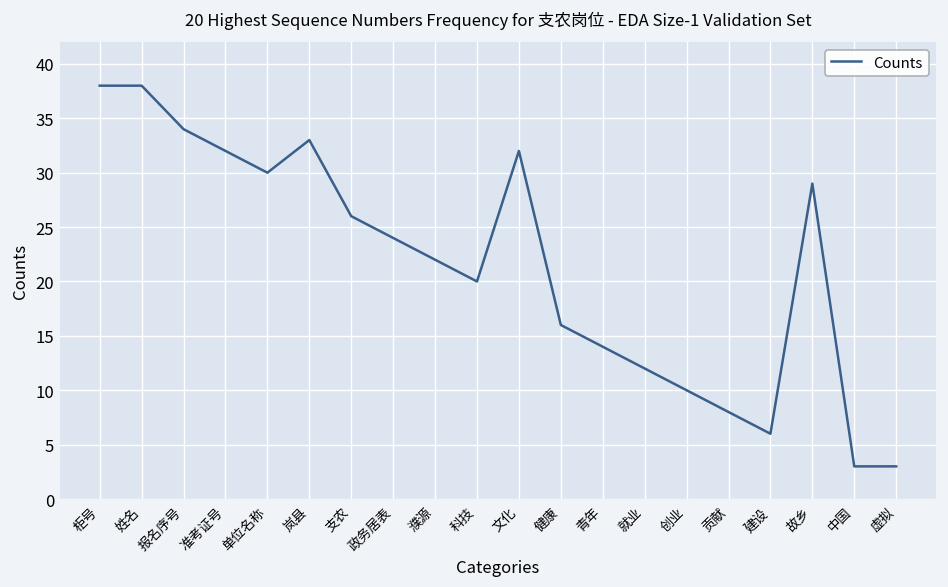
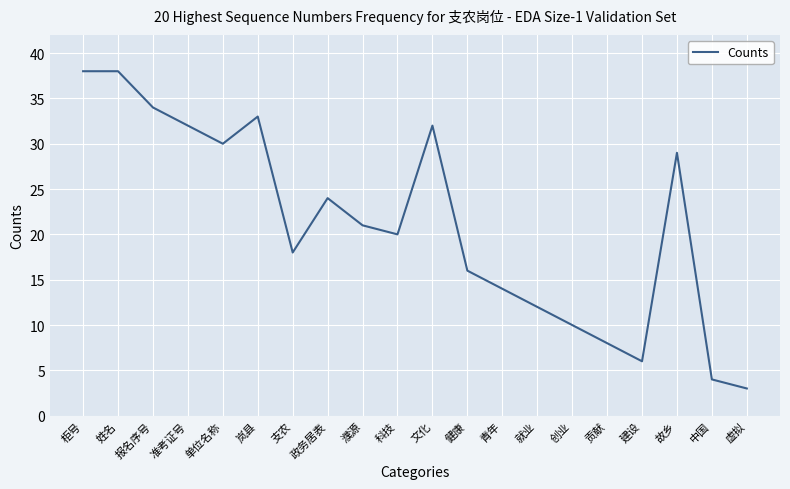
支农: 26 -> 18
濮源: 22 -> 21
中国: 3 -> 4
